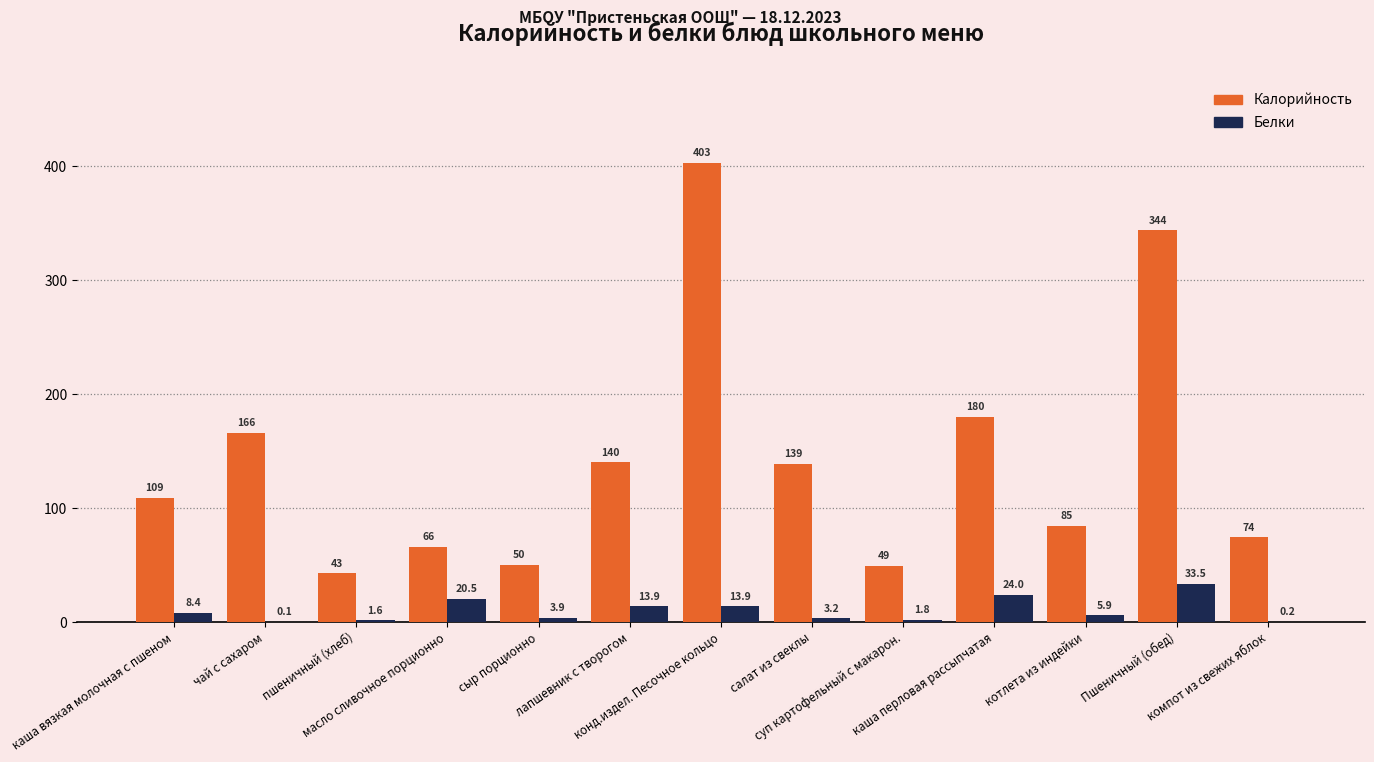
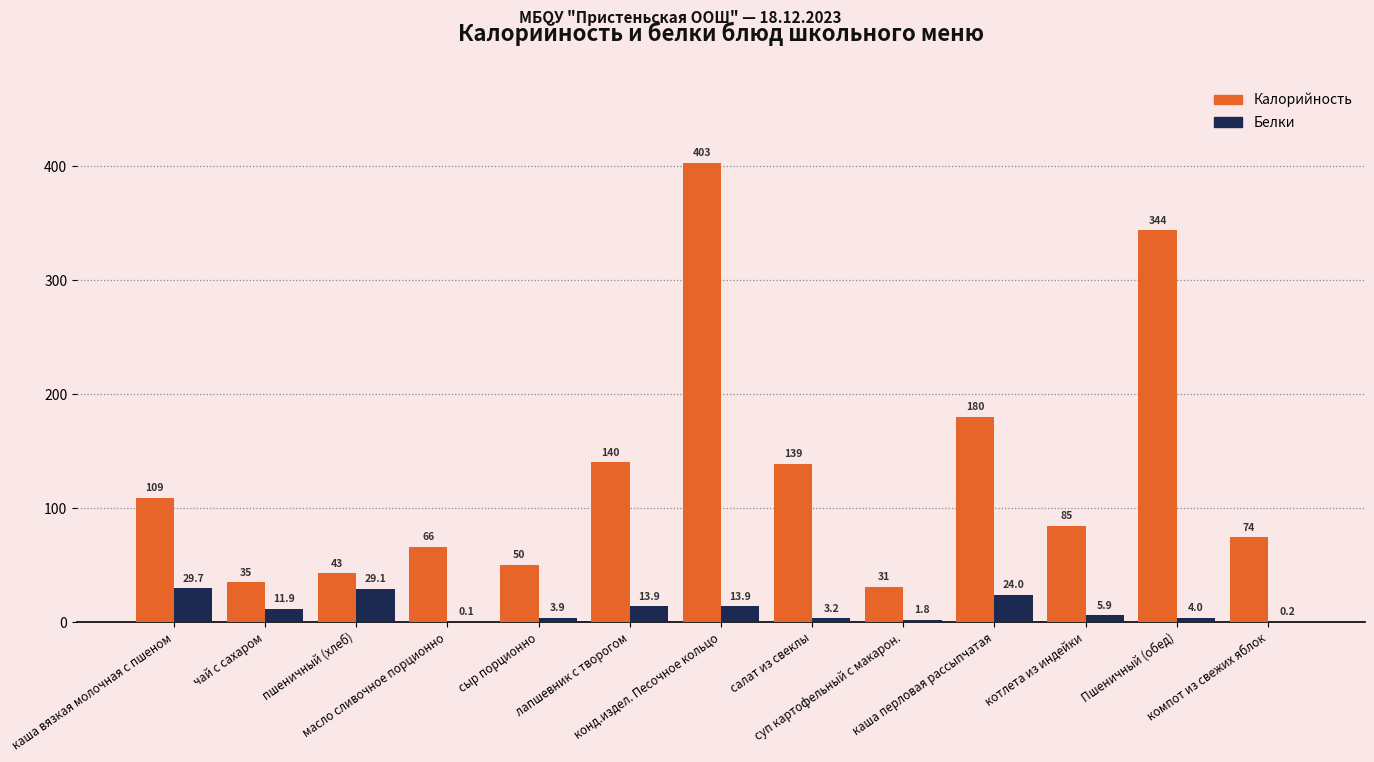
Белки, каша вязкая молочная с пшеном: 8.4 -> 29.7
Калорийность, чай с сахаром: 166 -> 35
Белки, чай с сахаром: 0.1 -> 11.9
Белки, пшеничный (хлеб): 1.6 -> 29.1
Белки, масло сливочное порционно: 20.5 -> 0.1
Калорийность, суп картофельный с макарон.: 49 -> 31
Белки, Пшеничный (обед): 33.5 -> 4.0
